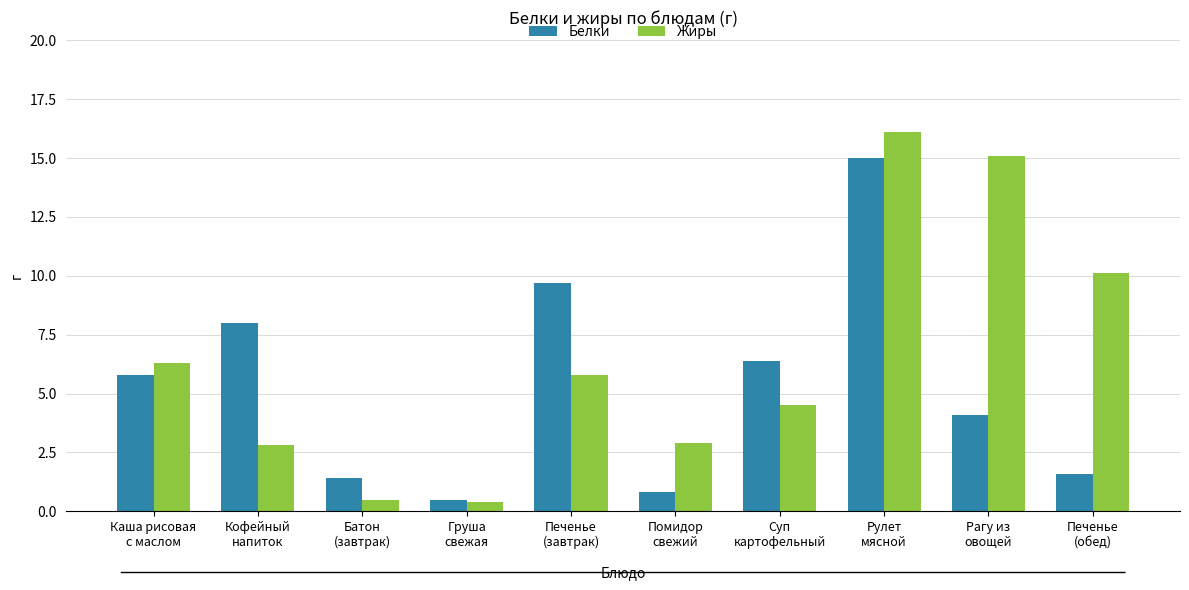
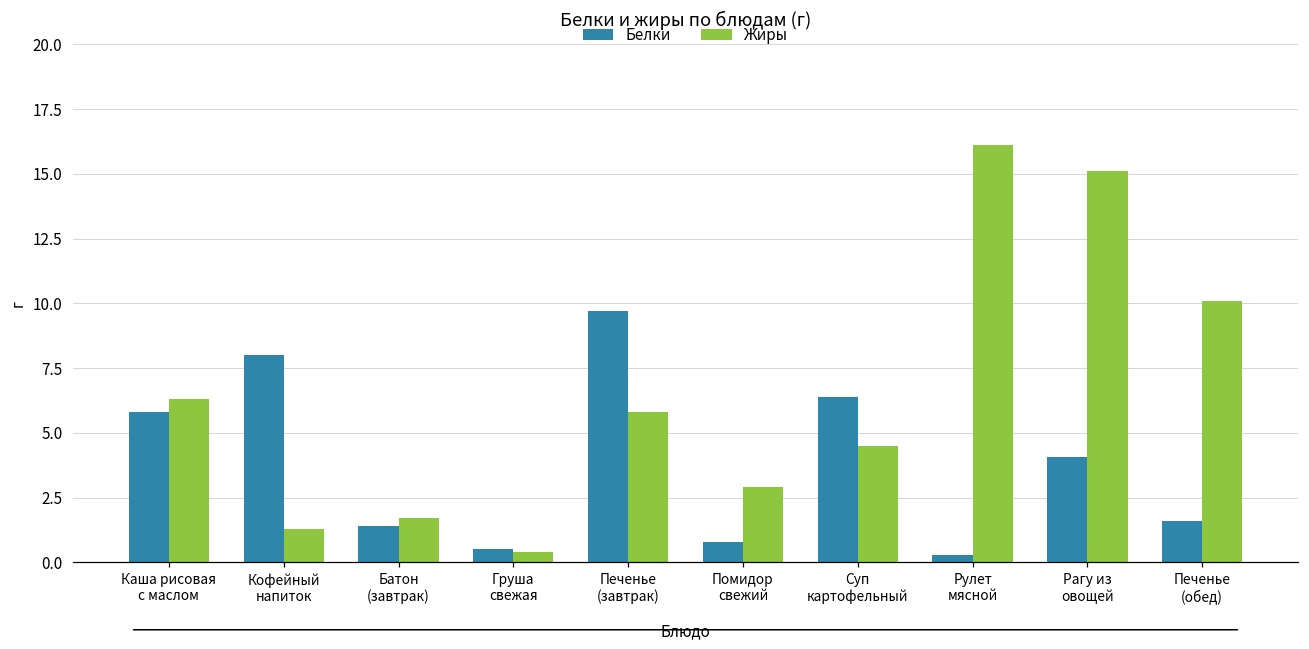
Жиры, Кофейный напиток: 2.8 -> 1.3
Жиры, Батон (завтрак): 0.5 -> 1.7
Белки, Рулет мясной: 15.0 -> 0.3
